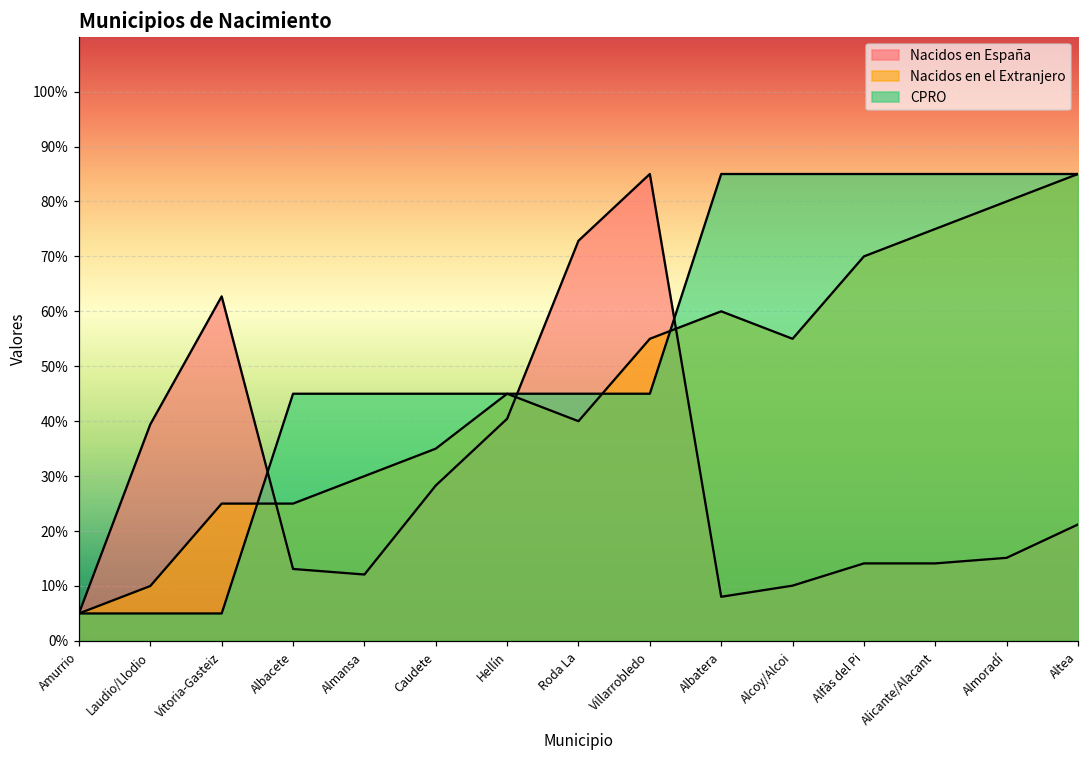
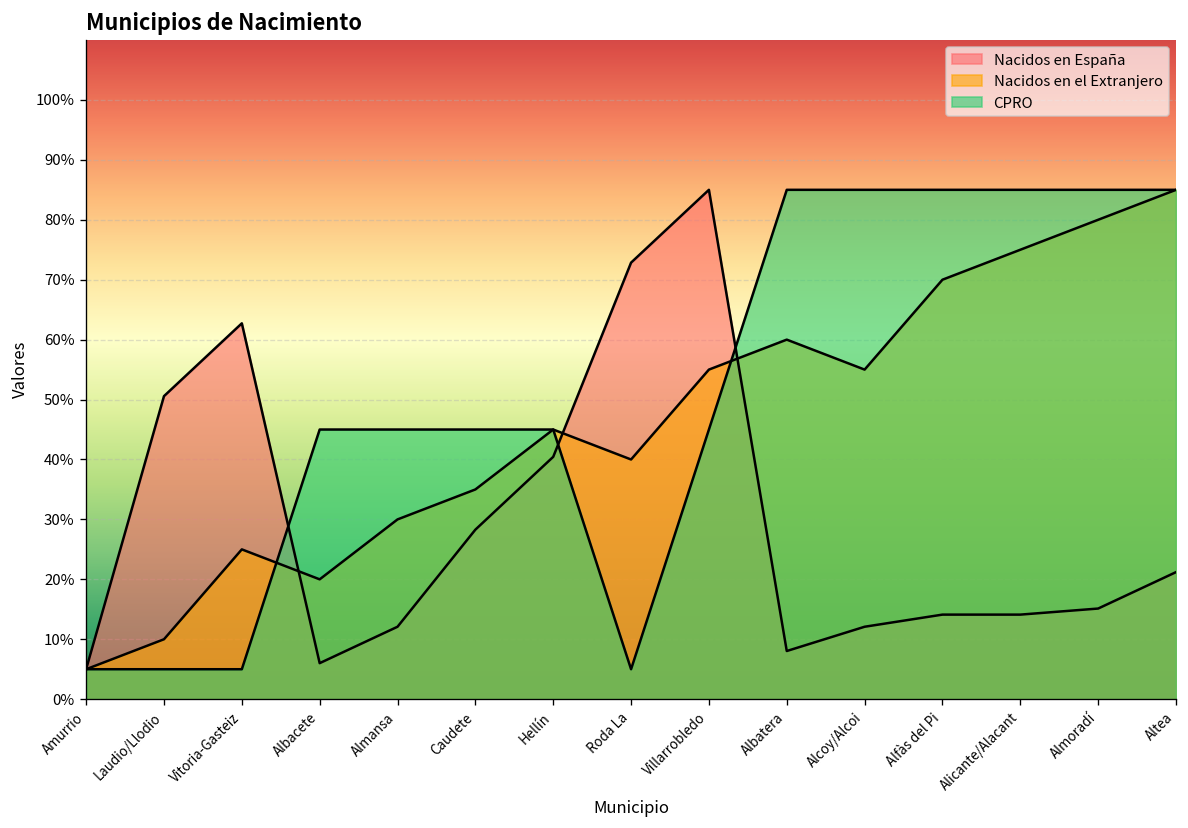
Nacidos en España, Laudio/Llodio: 39% -> 51%
Nacidos en España, Albacete: 13% -> 6%
Nacidos en el Extranjero, Albacete: 25% -> 20%
CPRO, Roda La: 45% -> 5%
Nacidos en España, Alcoy/Alcoi: 10% -> 12%
